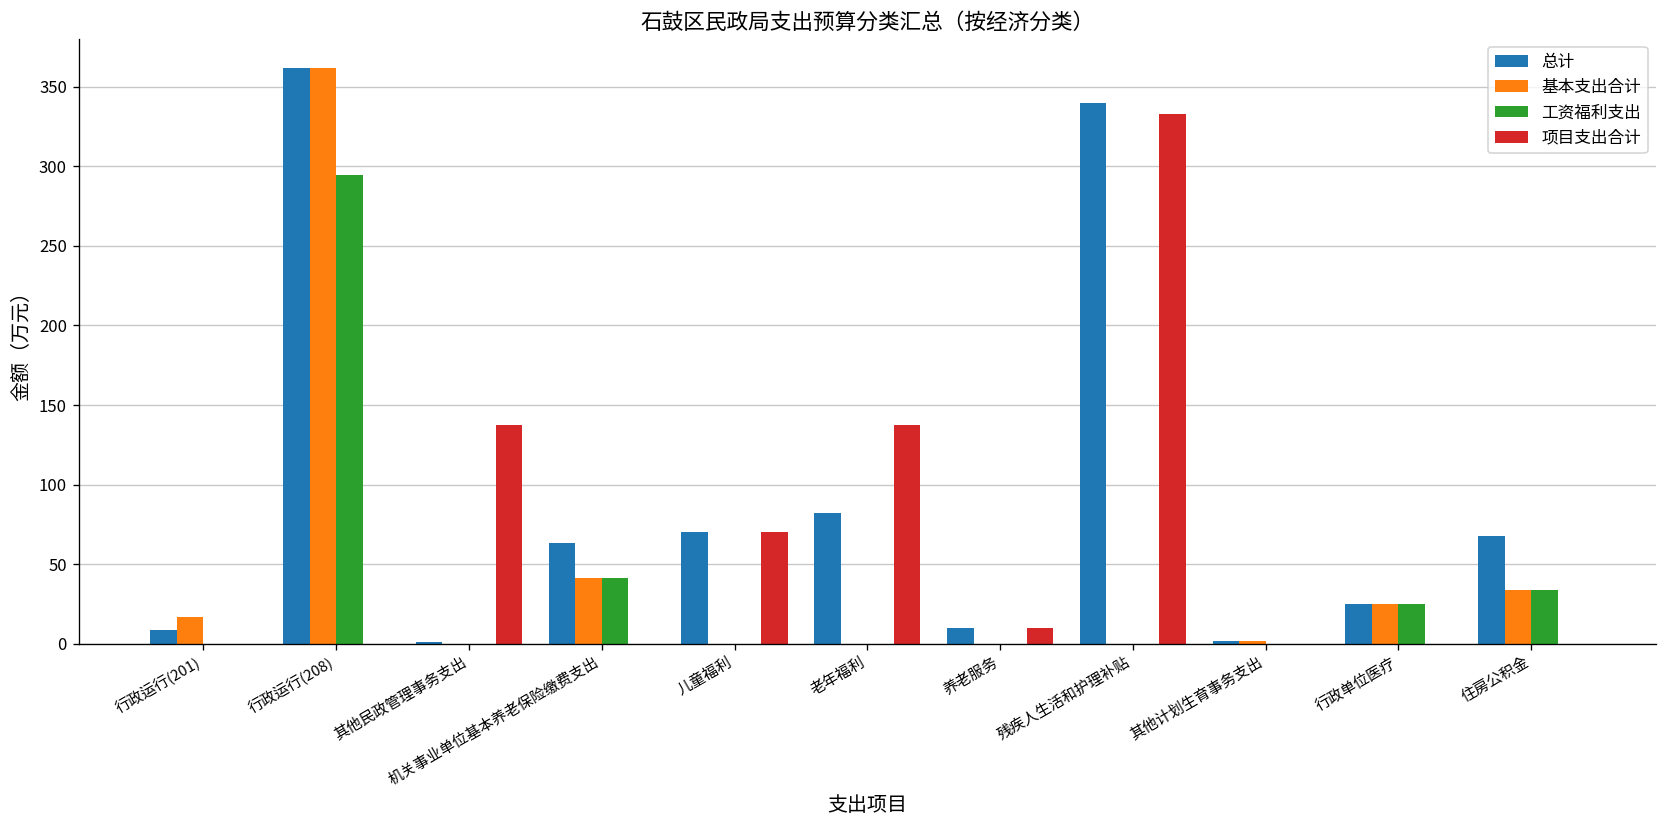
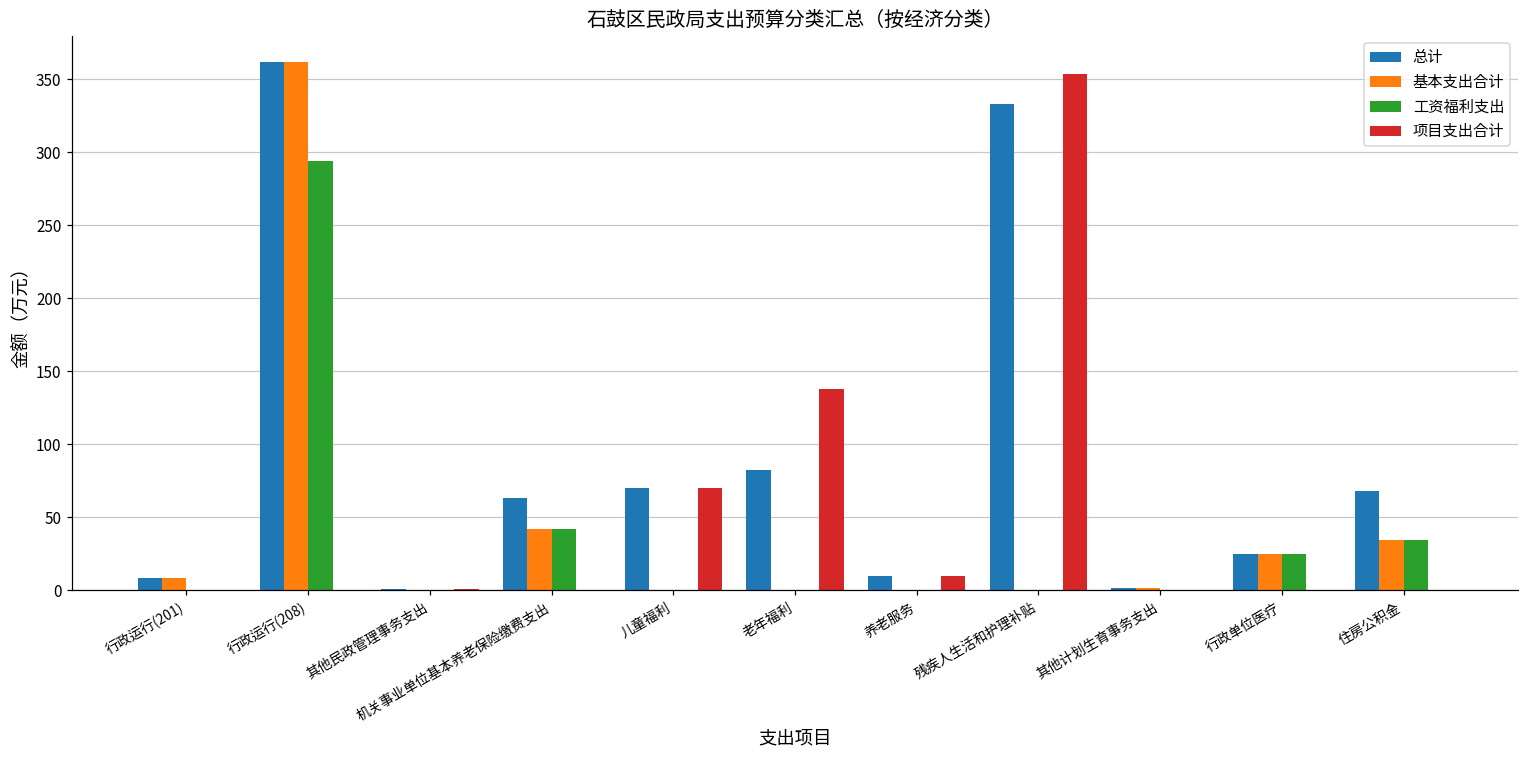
基本支出合计, 行政运行(201): 17 -> 9
项目支出合计, 其他民政管理事务支出: 138 -> 1
总计, 残疾人生活和护理补贴: 340 -> 333
项目支出合计, 残疾人生活和护理补贴: 333 -> 354
